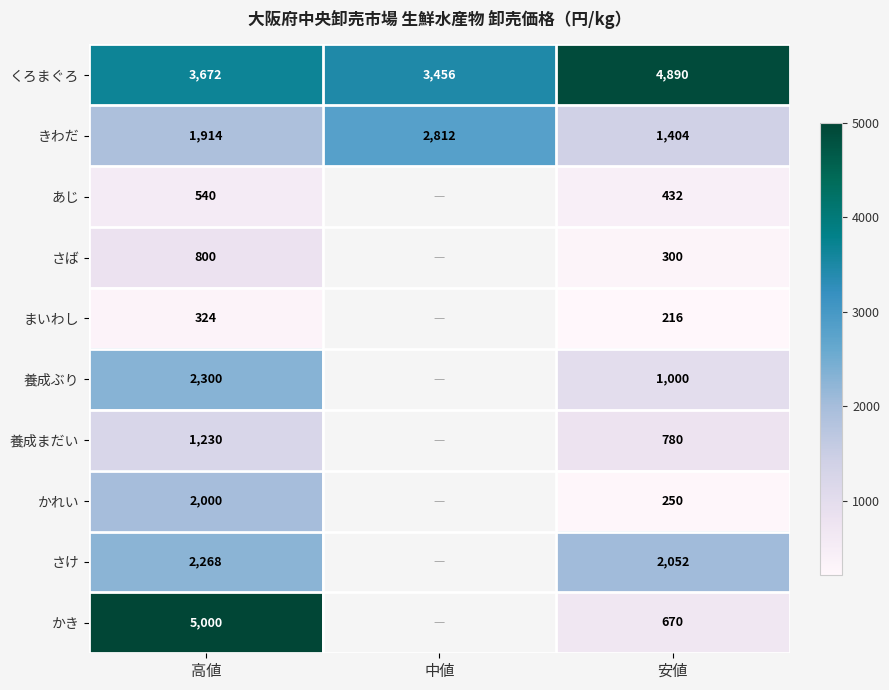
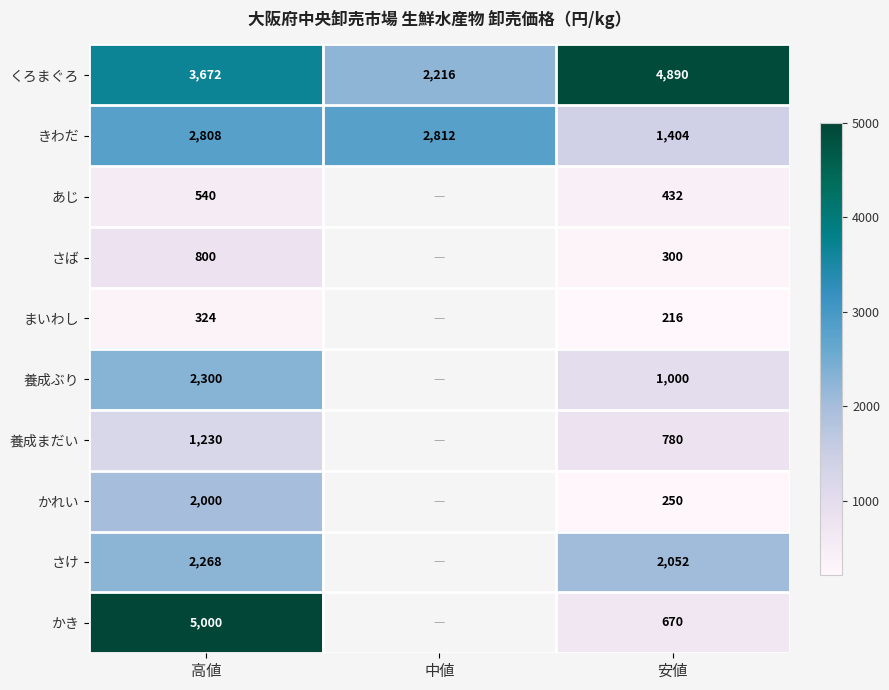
くろまぐろ, 中値: 3,456 -> 2,216
きわだ, 高値: 1,914 -> 2,808
